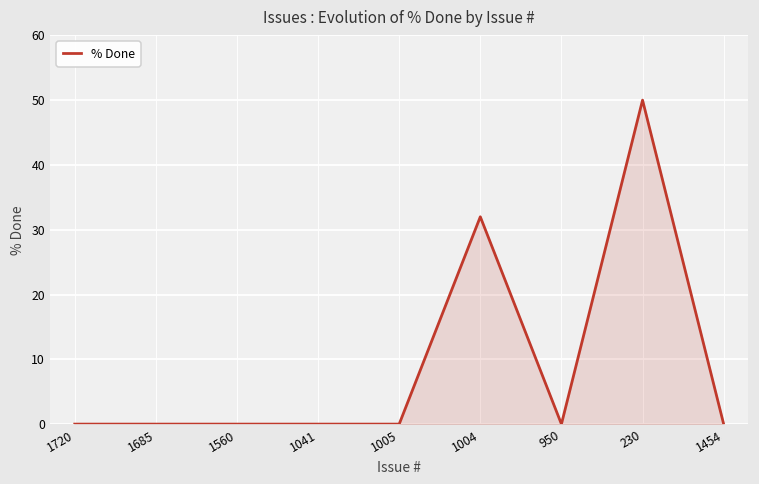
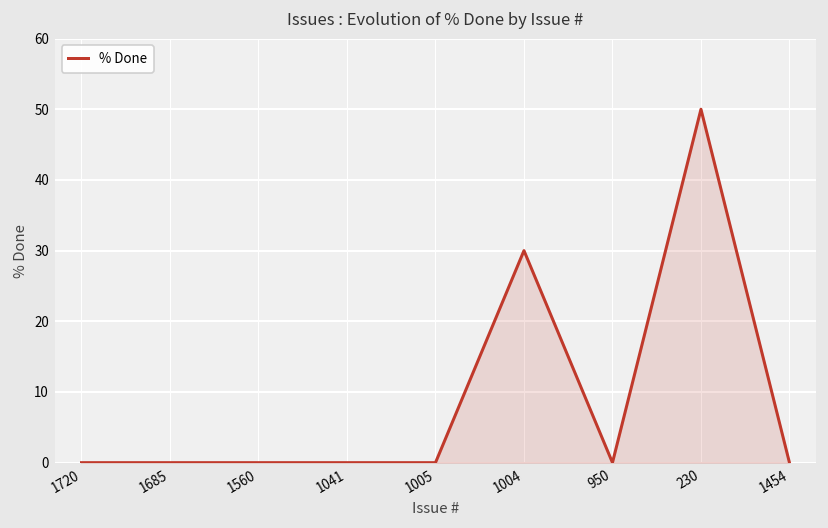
1004: 32 -> 30
